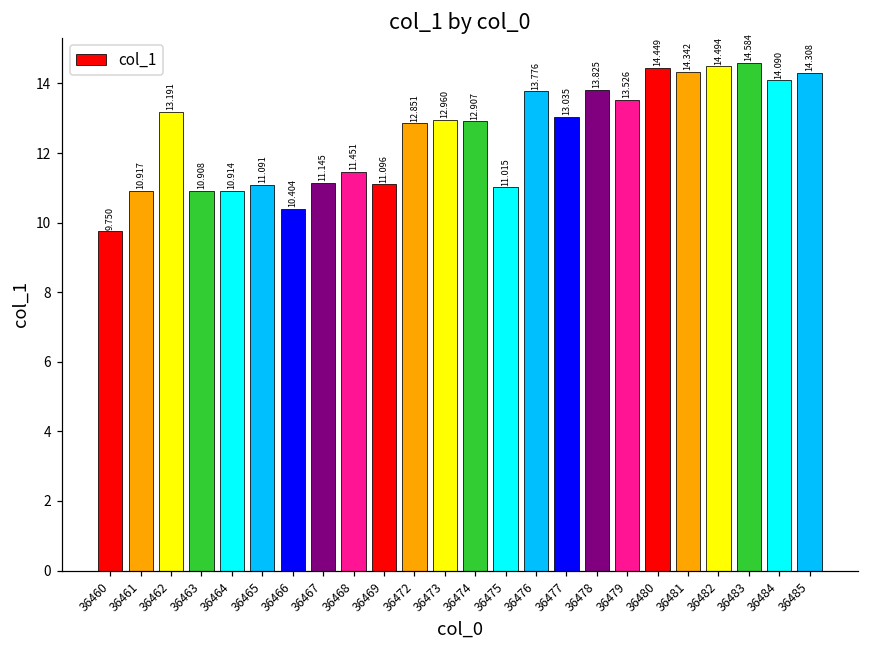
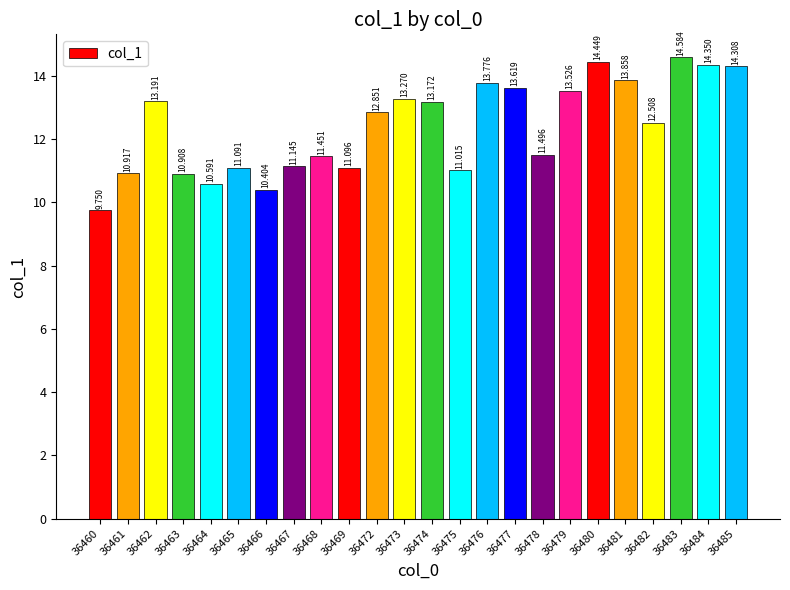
36464: 10.914 -> 10.591
36473: 12.960 -> 13.270
36474: 12.907 -> 13.172
36477: 13.035 -> 13.619
36478: 13.825 -> 11.496
36481: 14.342 -> 13.858
36482: 14.494 -> 12.508
36484: 14.090 -> 14.350
